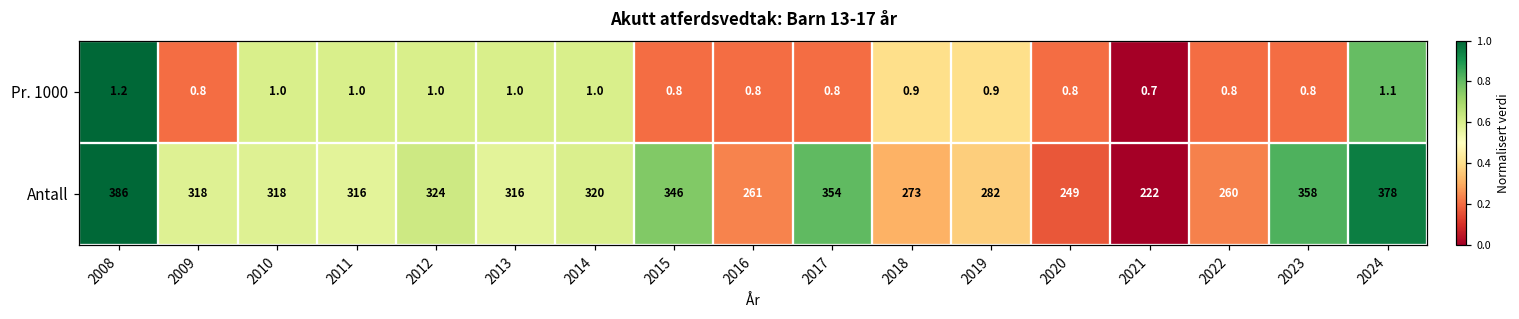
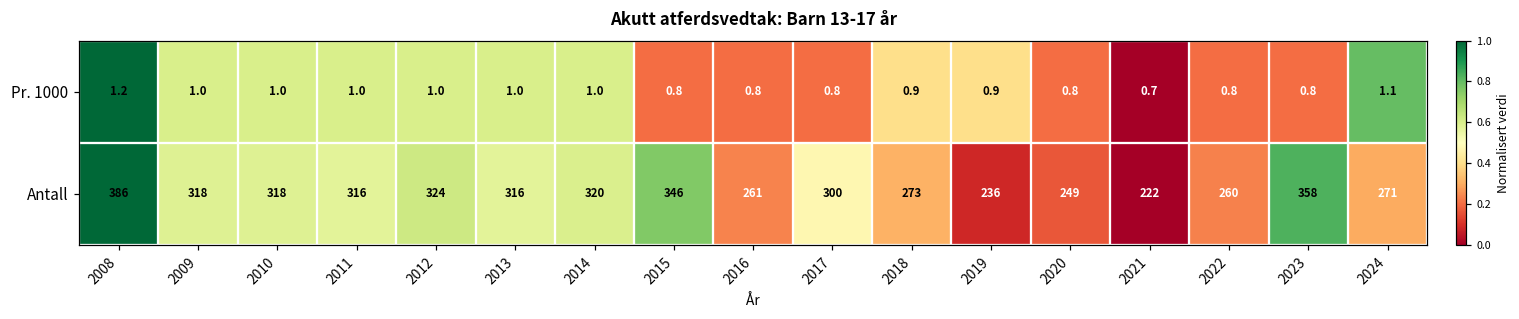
Pr. 1000, 2009: 0.8 -> 1.0
Antall, 2017: 354 -> 300
Antall, 2019: 282 -> 236
Antall, 2024: 378 -> 271
